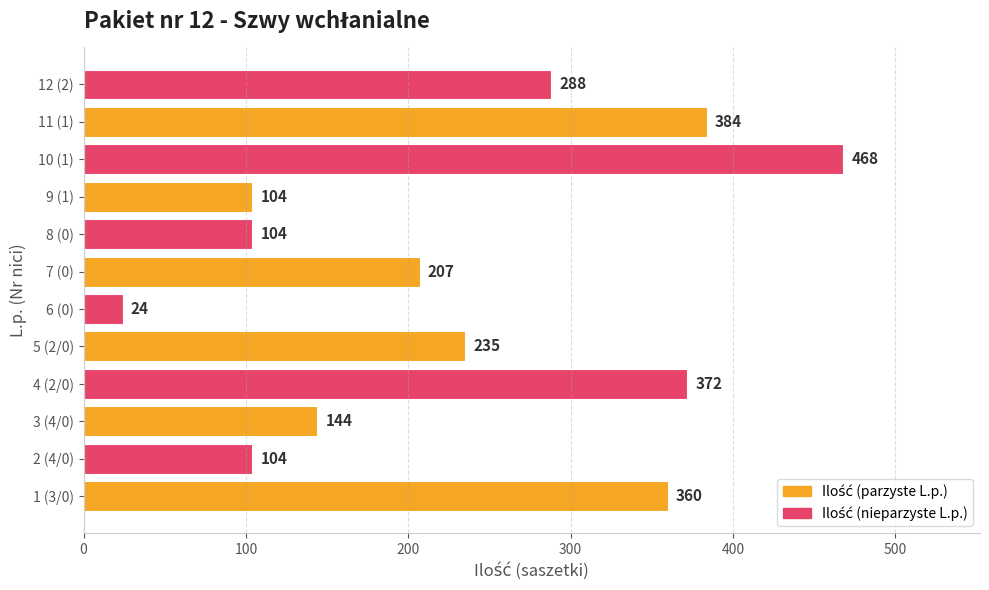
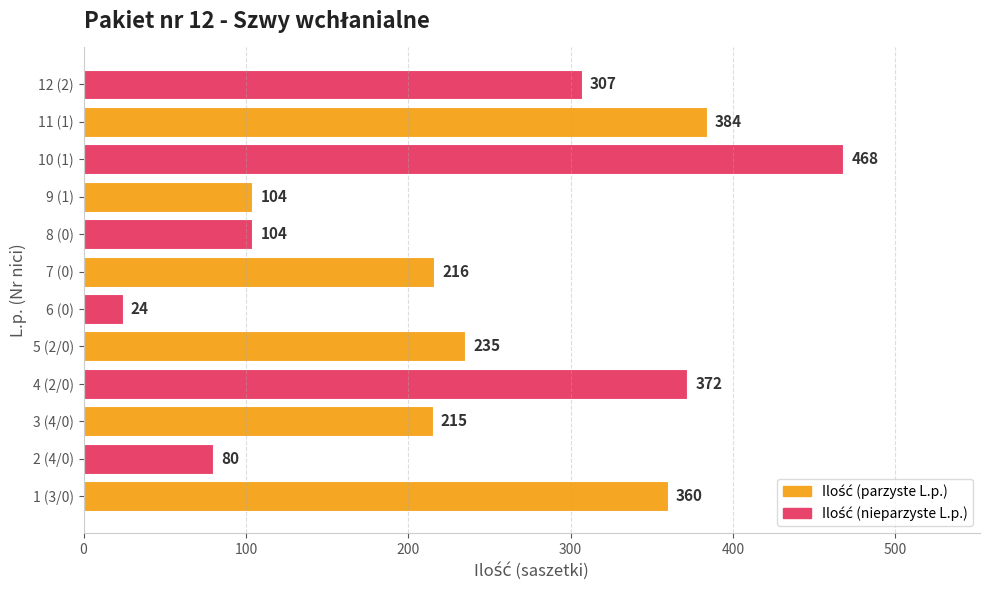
12 (2): 288 -> 307
7 (0): 207 -> 216
3 (4/0): 144 -> 215
2 (4/0): 104 -> 80
